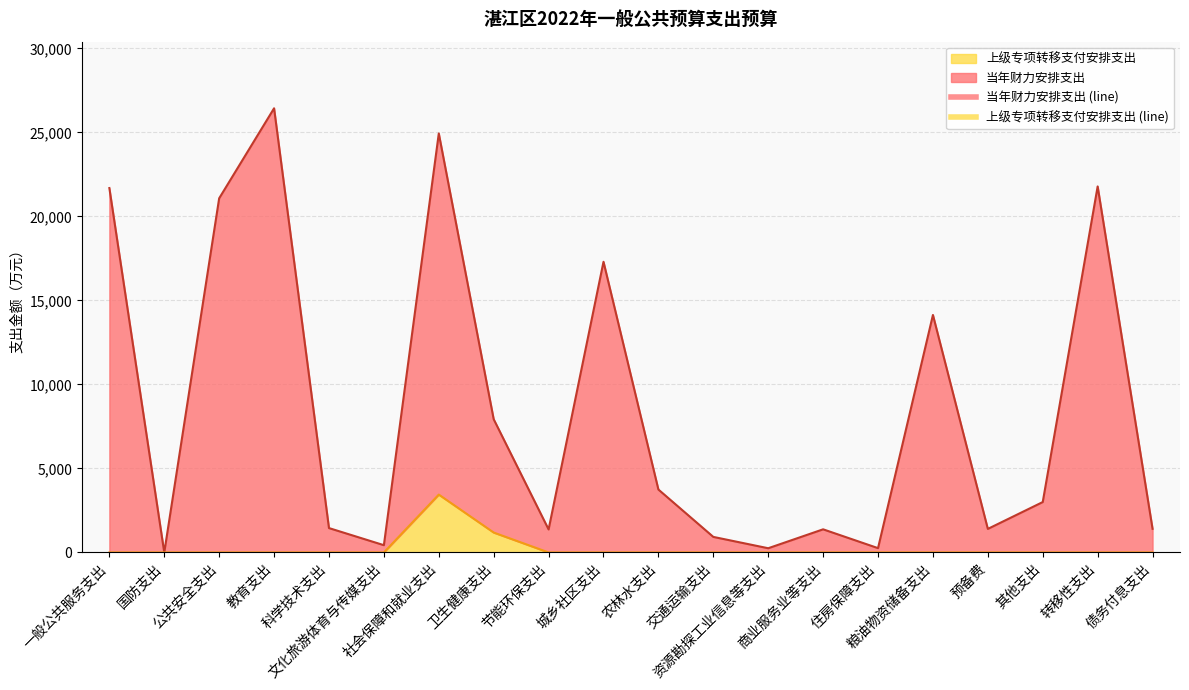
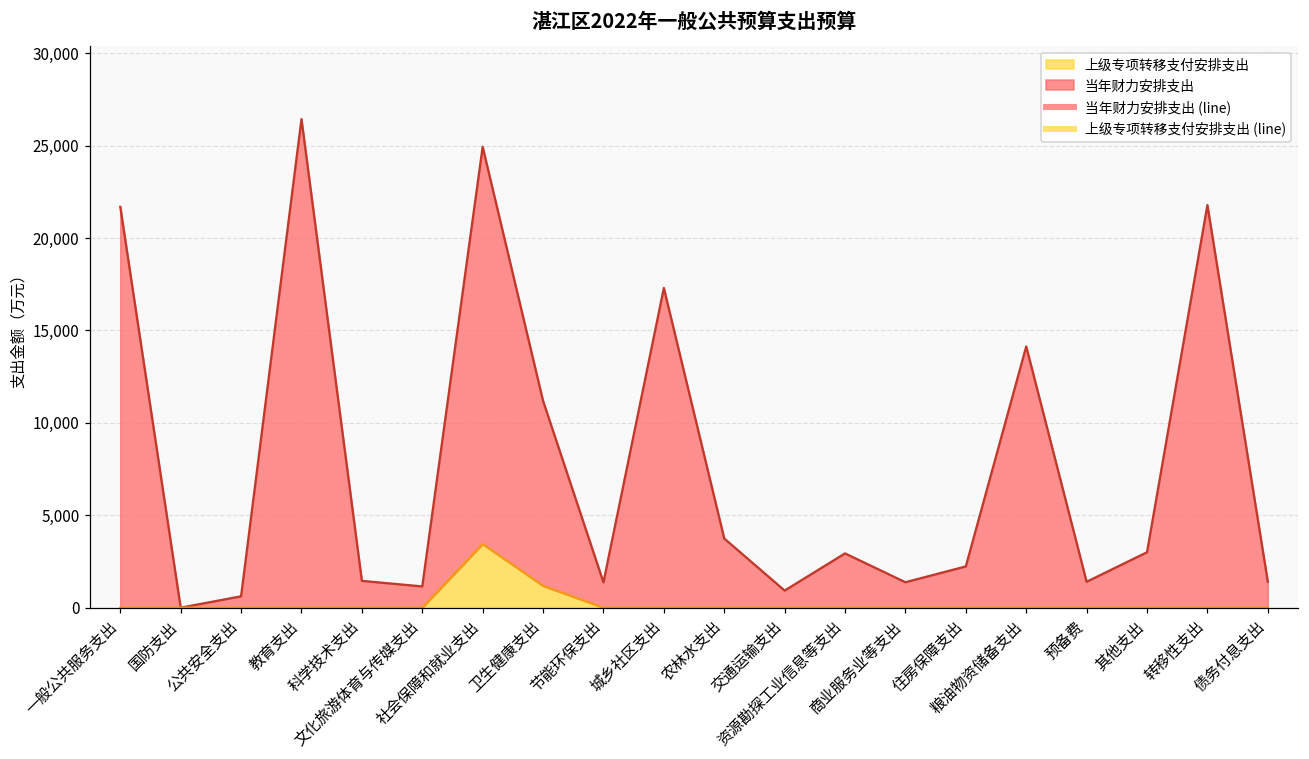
当年财力安排支出, 公共安全支出: 21,100 -> 600
当年财力安排支出, 文化旅游体育与传媒支出: 400 -> 1,200
当年财力安排支出, 卫生健康支出: 6,700 -> 10,000
当年财力安排支出, 资源勘探工业信息等支出: 300 -> 2,900
当年财力安排支出, 住房保障支出: 300 -> 2,200
